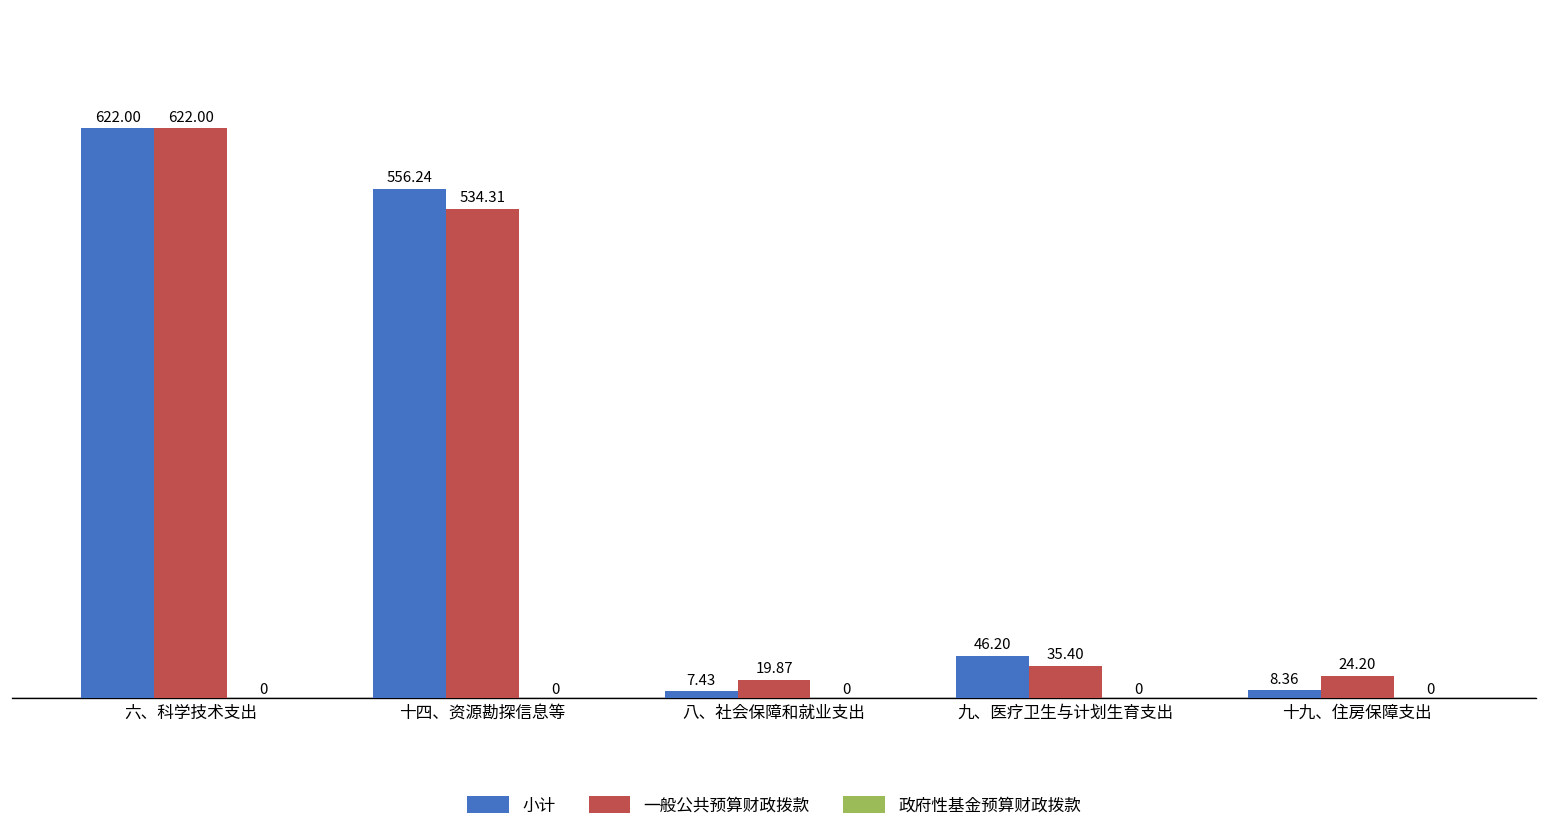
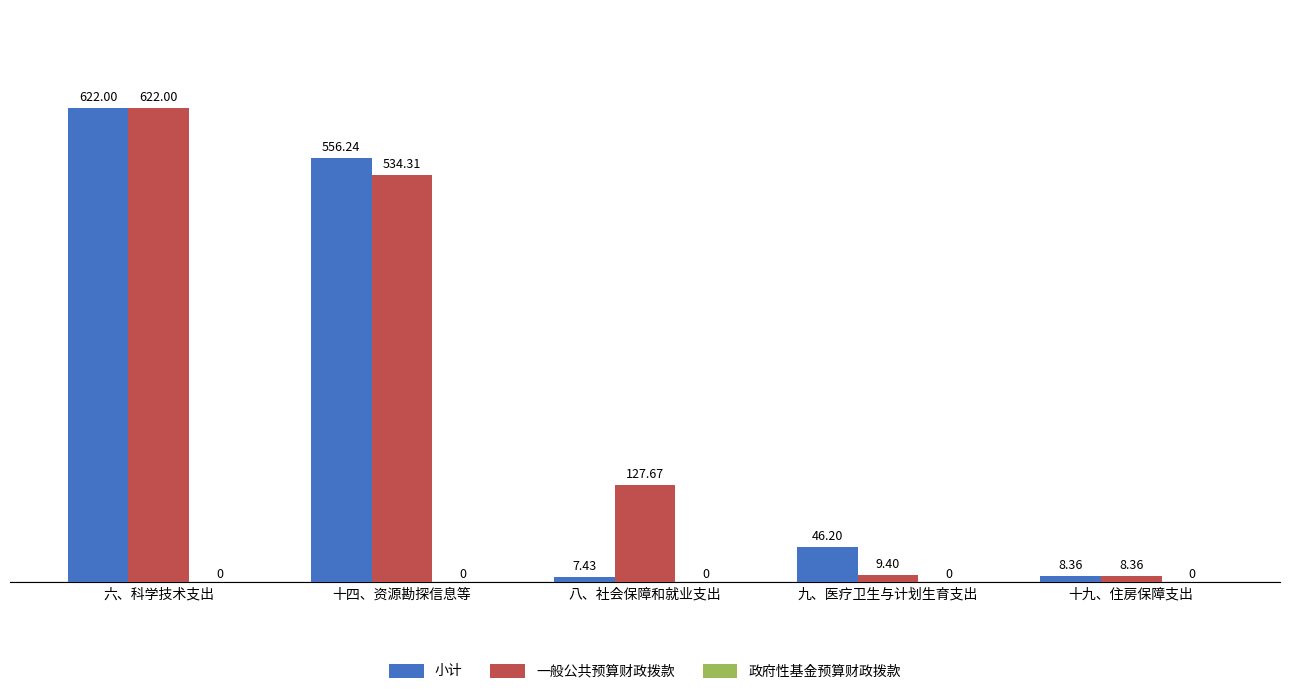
一般公共预算财政拨款, 八、社会保障和就业支出: 19.87 -> 127.67
一般公共预算财政拨款, 九、医疗卫生与计划生育支出: 35.40 -> 9.40
一般公共预算财政拨款, 十九、住房保障支出: 24.20 -> 8.36
